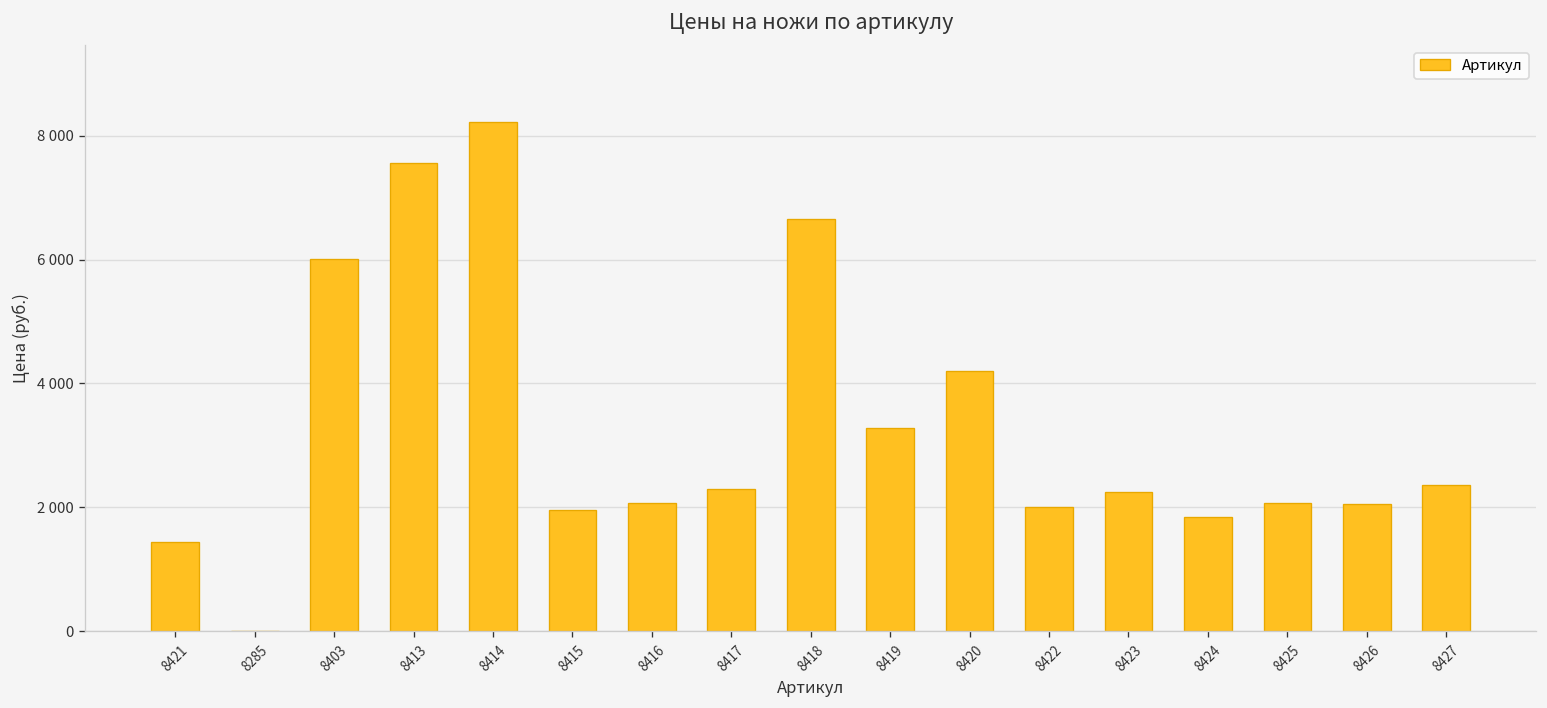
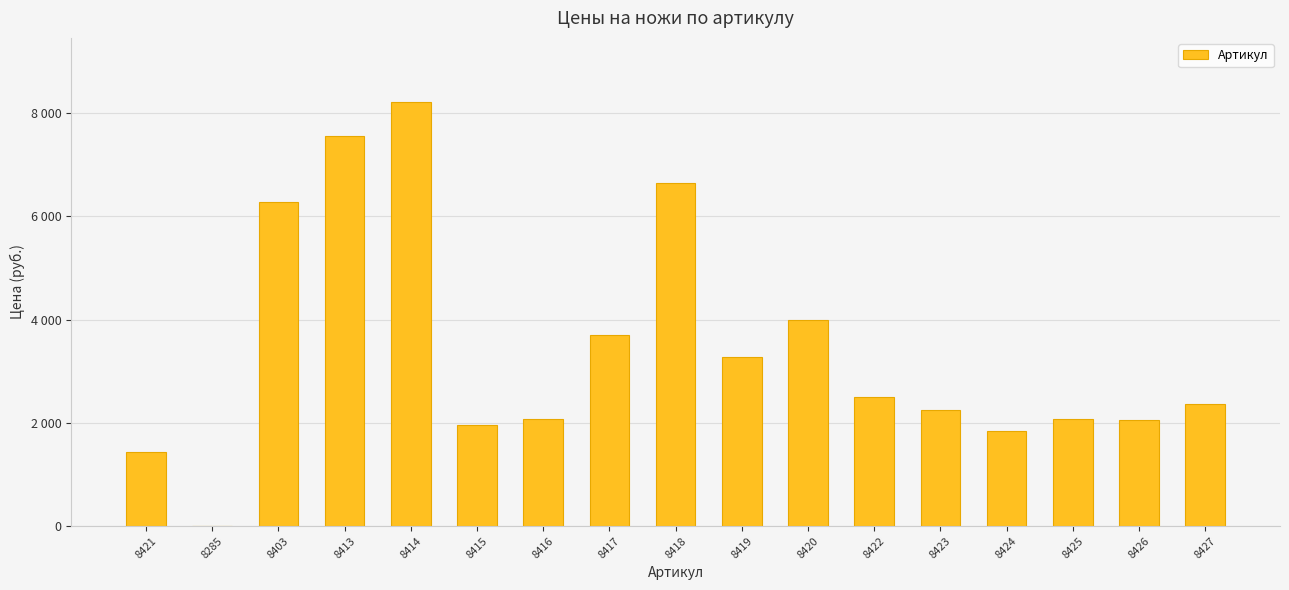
8403: 6000 -> 6300
8417: 2300 -> 3700
8420: 4200 -> 4000
8422: 2000 -> 2500
